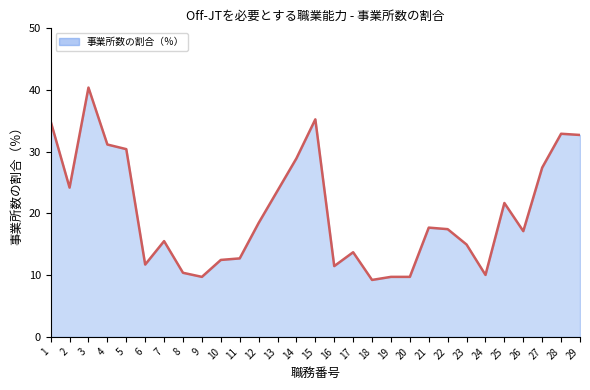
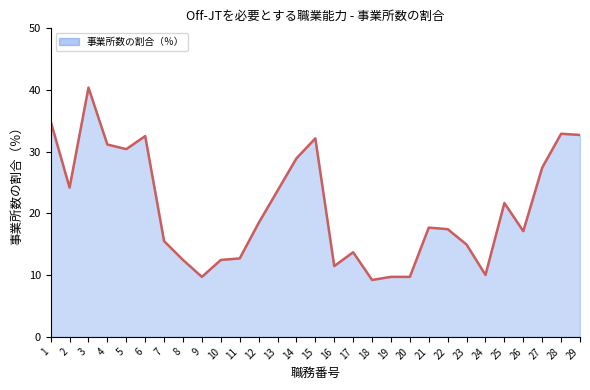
6: 12 -> 33
8: 10 -> 12
15: 35 -> 32
